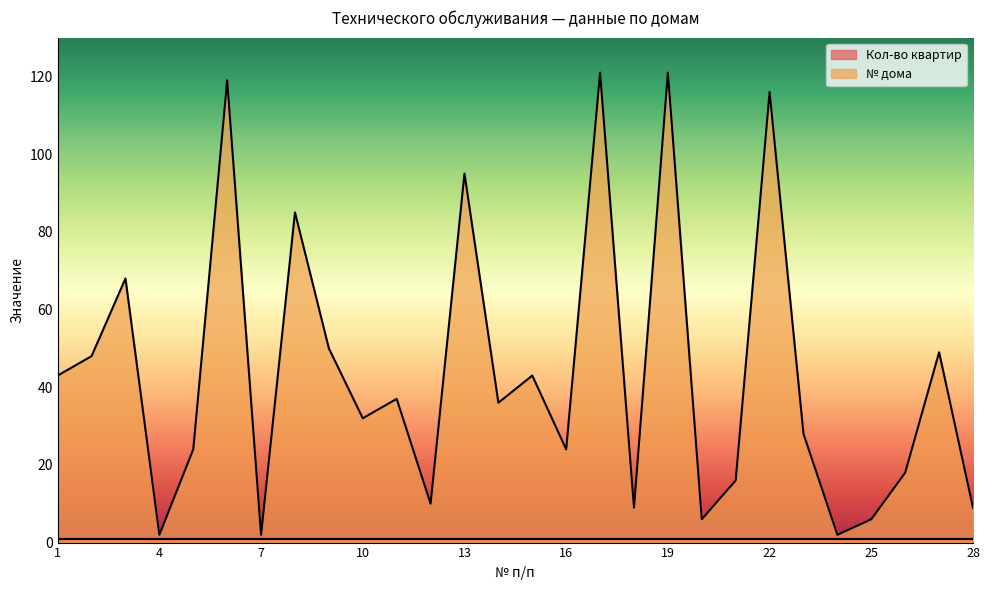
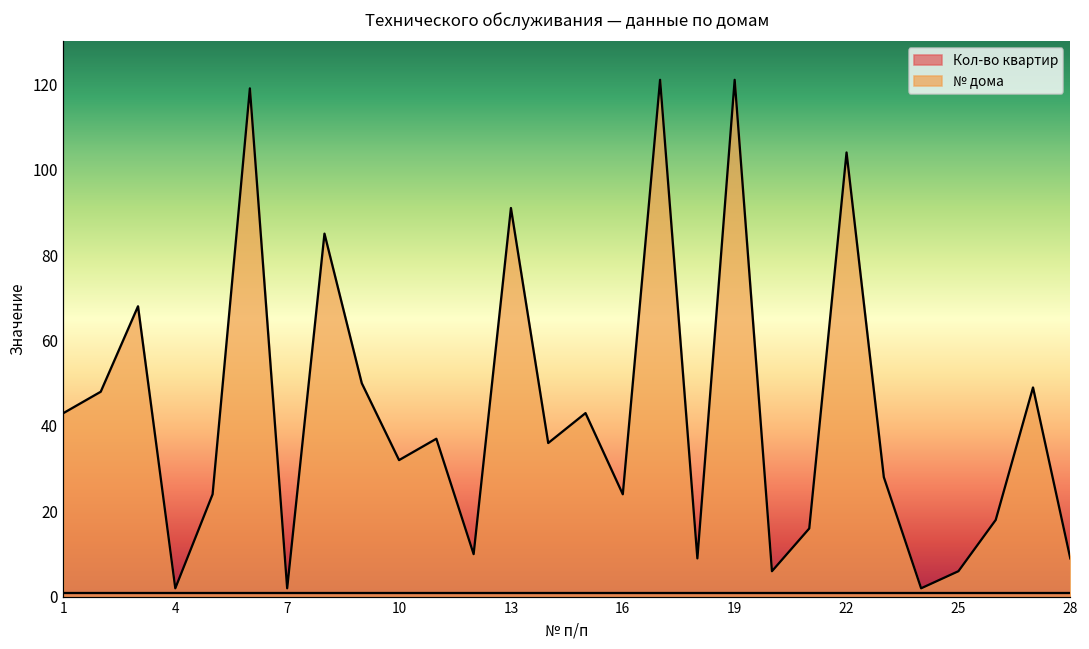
№ дома, 13: 95 -> 91
№ дома, 22: 116 -> 104
